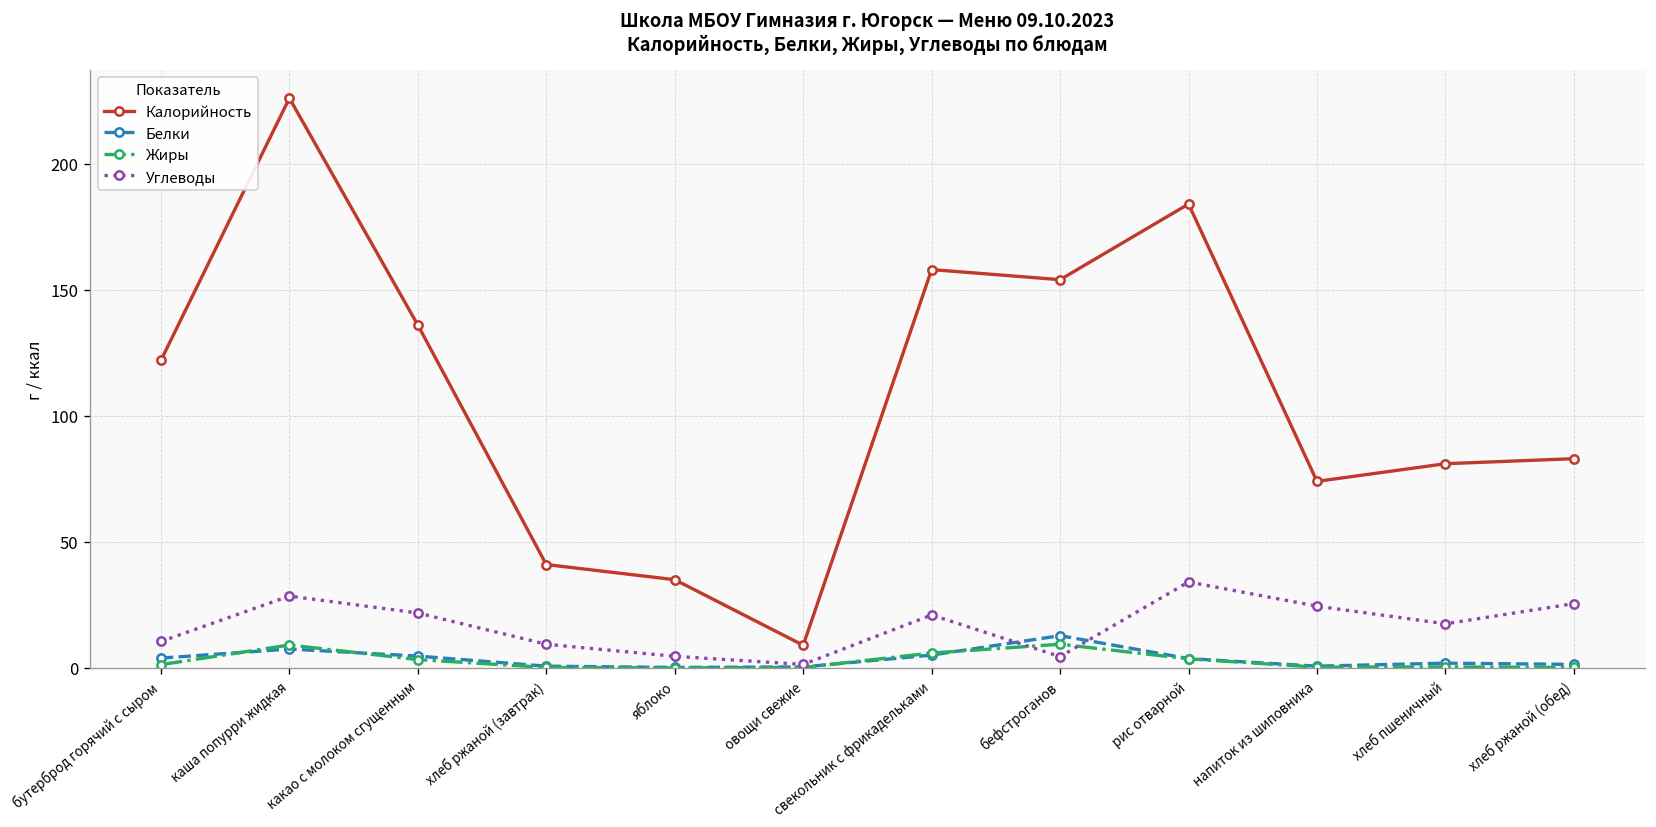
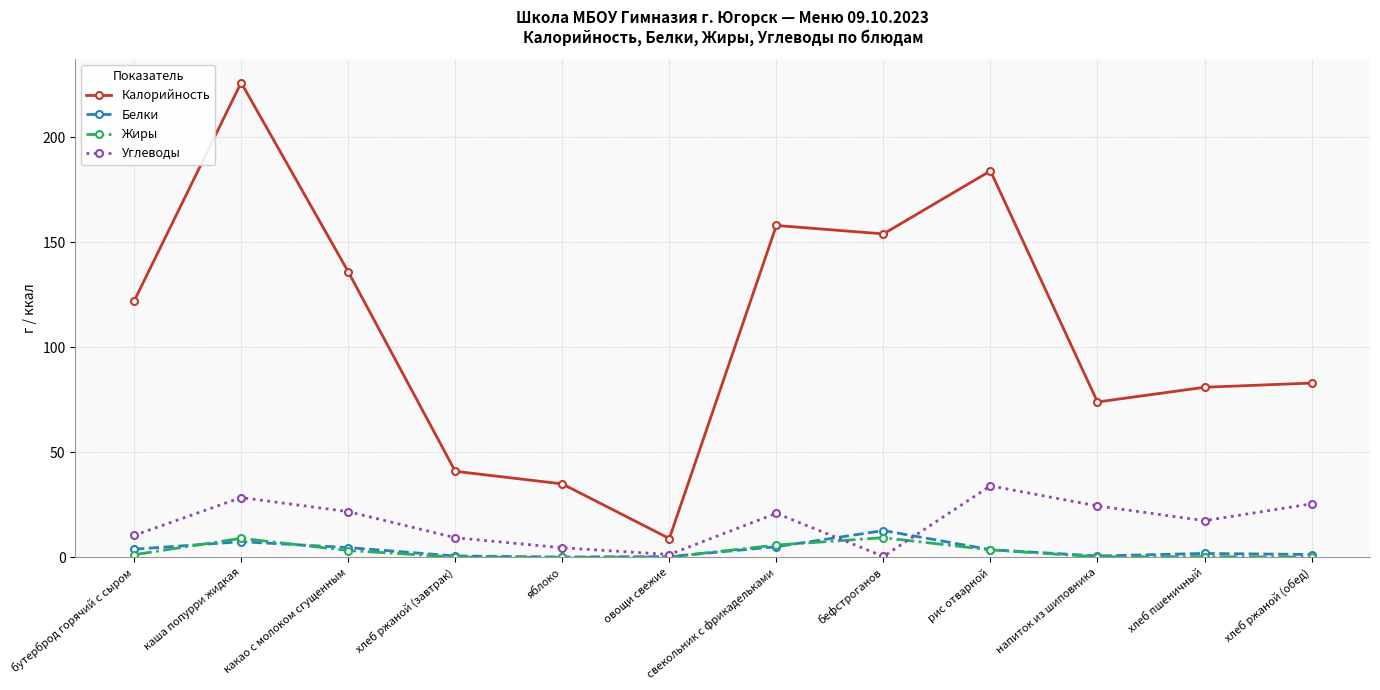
Углеводы, бефстроганов: 5 -> 1
